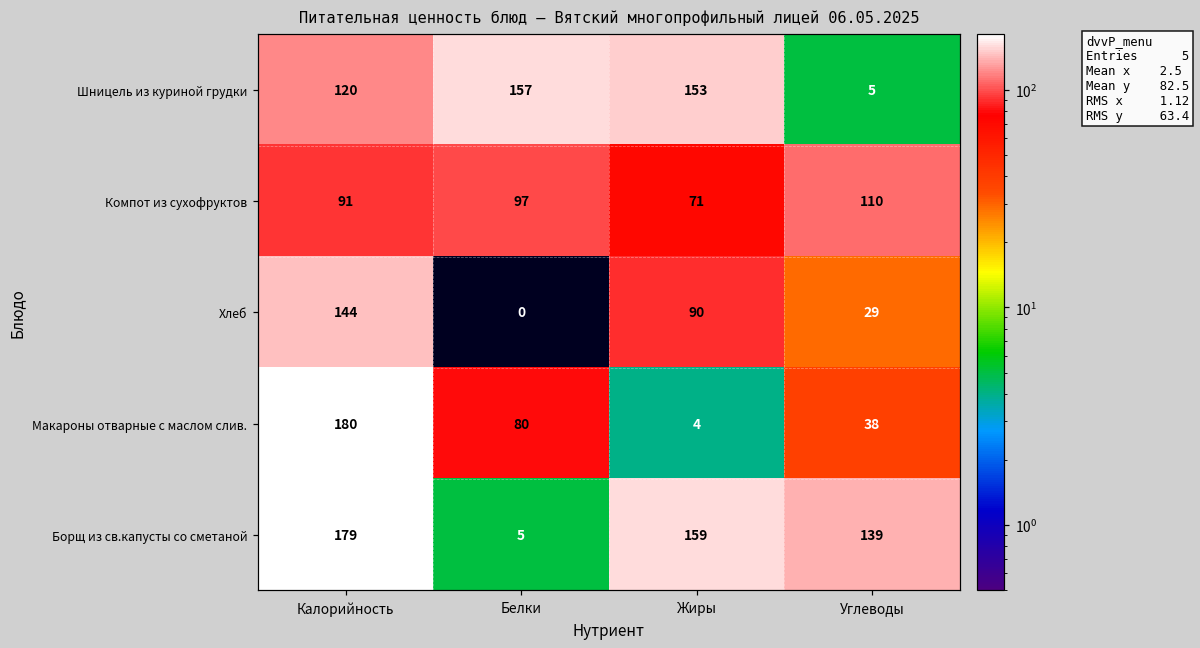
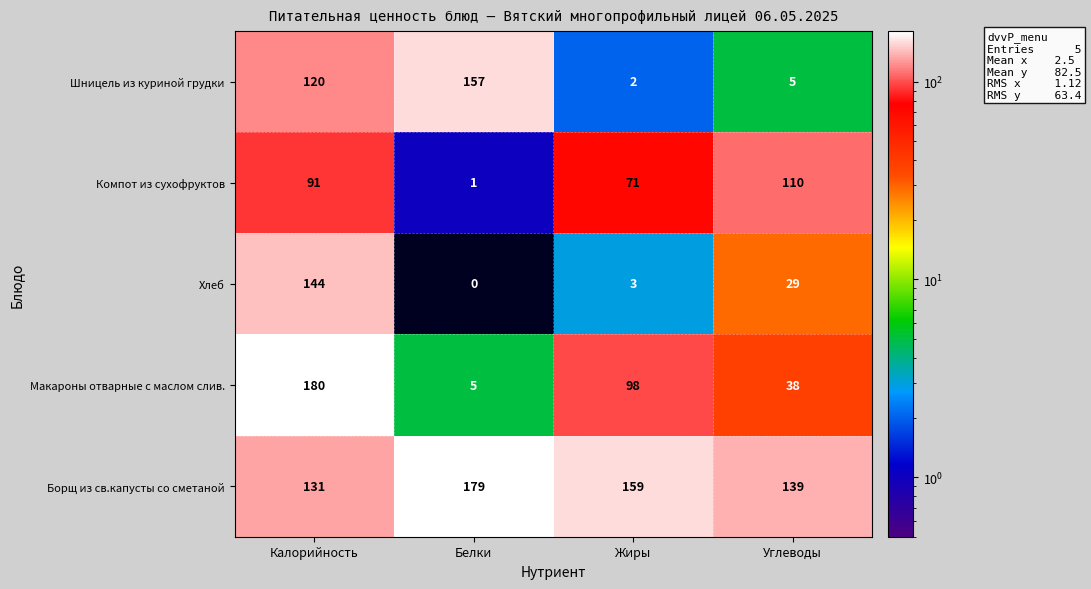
Шницель из куриной грудки, Жиры: 153 -> 2
Компот из сухофруктов, Белки: 97 -> 1
Хлеб, Жиры: 90 -> 3
Макароны отварные с маслом слив., Белки: 80 -> 5
Макароны отварные с маслом слив., Жиры: 4 -> 98
Борщ из св.капусты со сметаной, Калорийность: 179 -> 131
Борщ из св.капусты со сметаной, Белки: 5 -> 179
